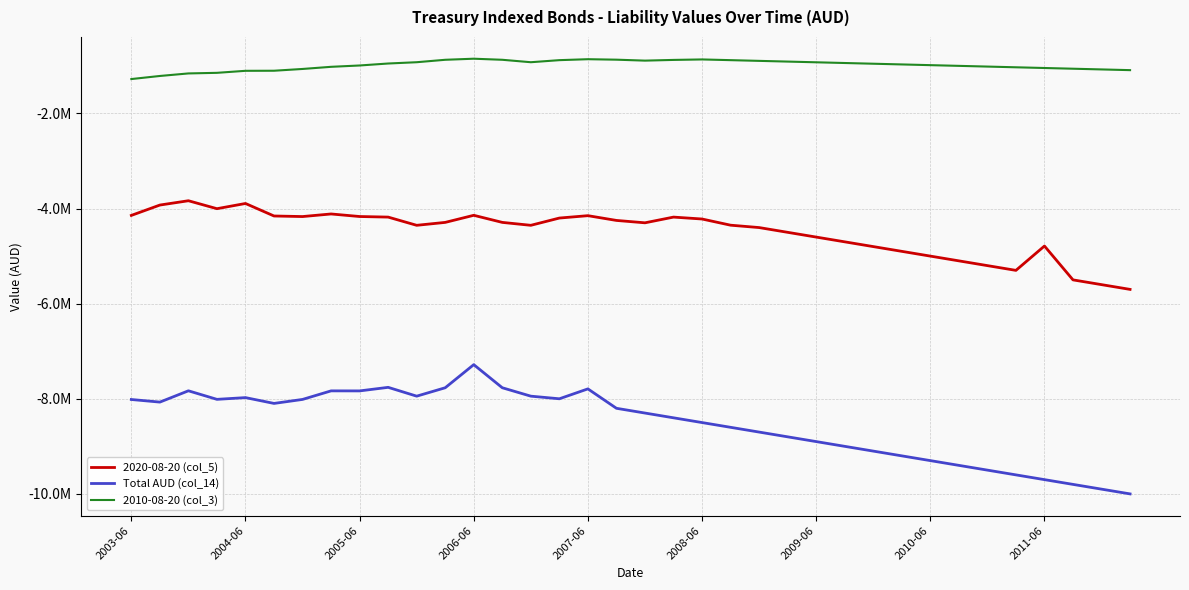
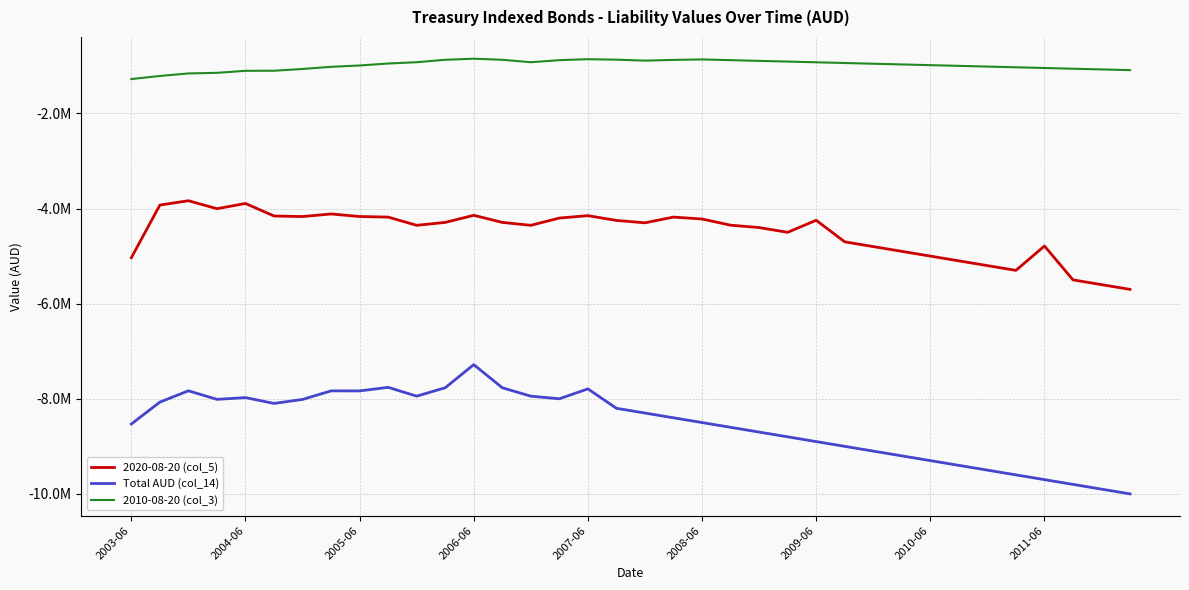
2020-08-20 (col_5), 2003-06: -4100000 -> -5000000
Total AUD (col_14), 2003-06: -8000000 -> -8500000
2020-08-20 (col_5), 2009-06: -4600000 -> -4200000
